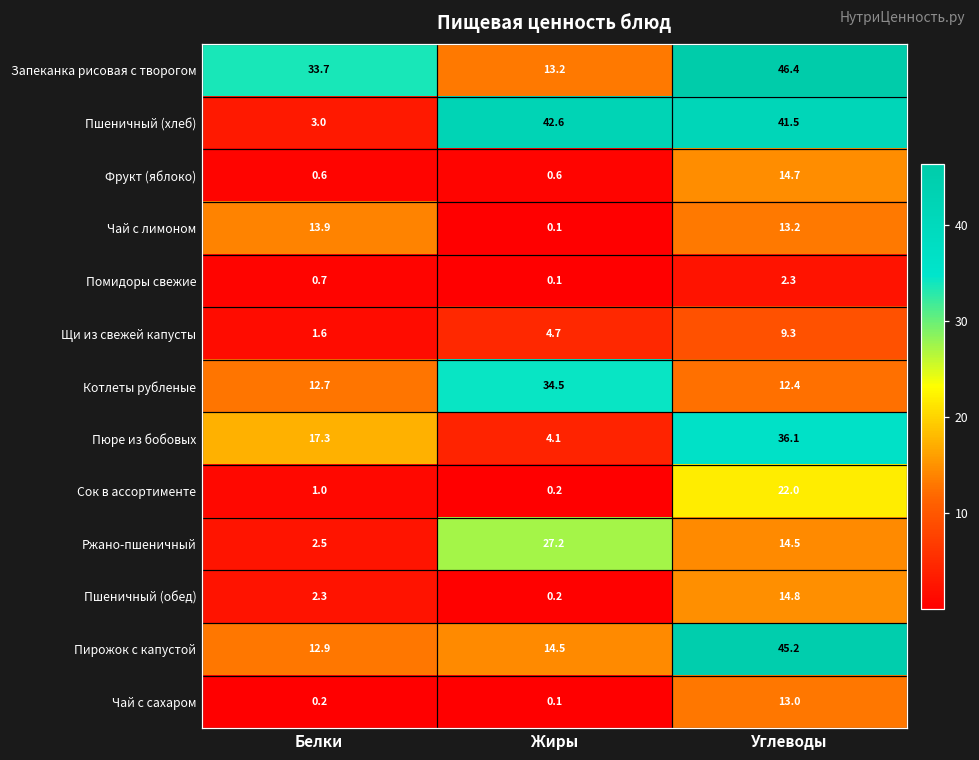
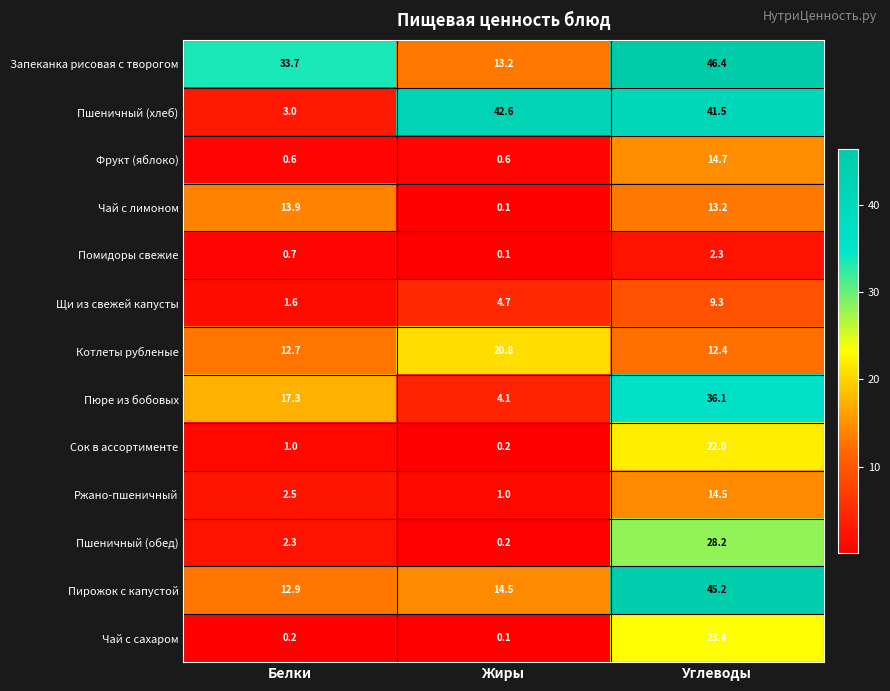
Котлеты рубленые, Жиры: 34.5 -> 20.8
Ржано-пшеничный, Жиры: 27.2 -> 1.0
Пшеничный (обед), Углеводы: 14.8 -> 28.2
Чай с сахаром, Углеводы: 13.0 -> 23.4
